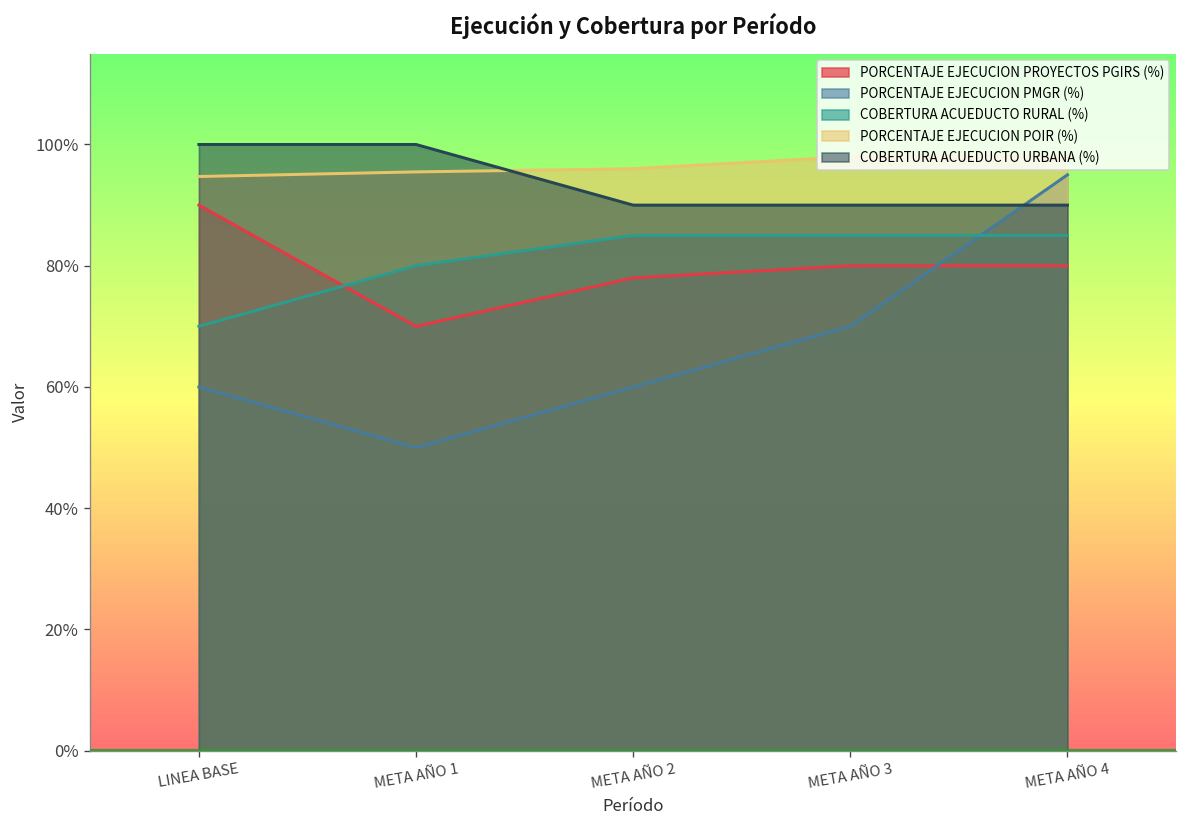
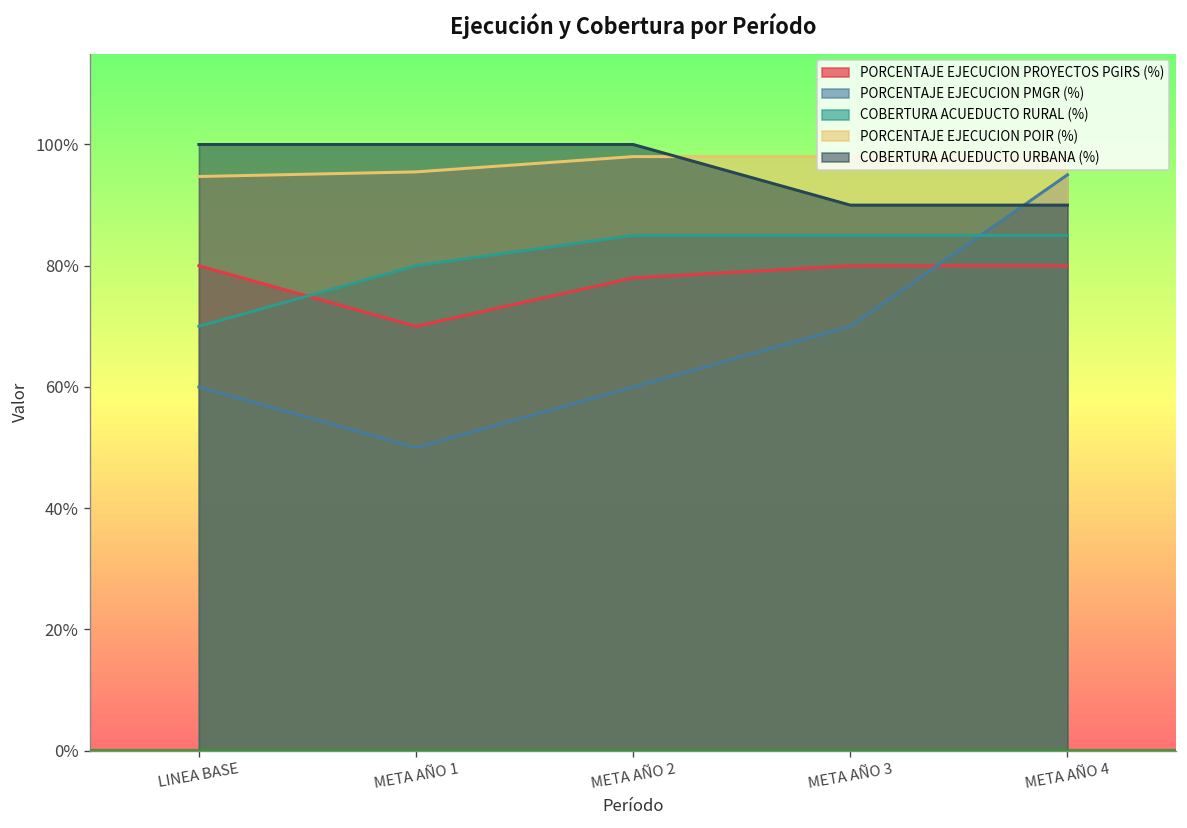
PORCENTAJE EJECUCION PROYECTOS PGIRS (%), LINEA BASE: 90% -> 80%
PORCENTAJE EJECUCION POIR (%), META AÑO 2: 96% -> 98%
COBERTURA ACUEDUCTO URBANA (%), META AÑO 2: 90% -> 100%
